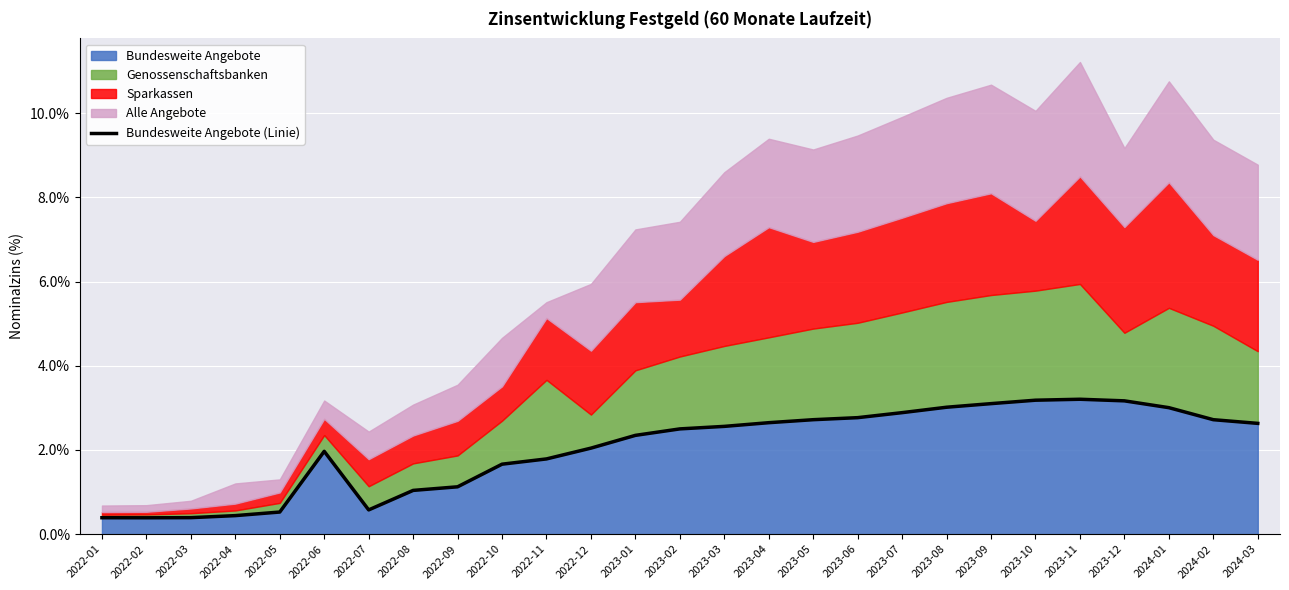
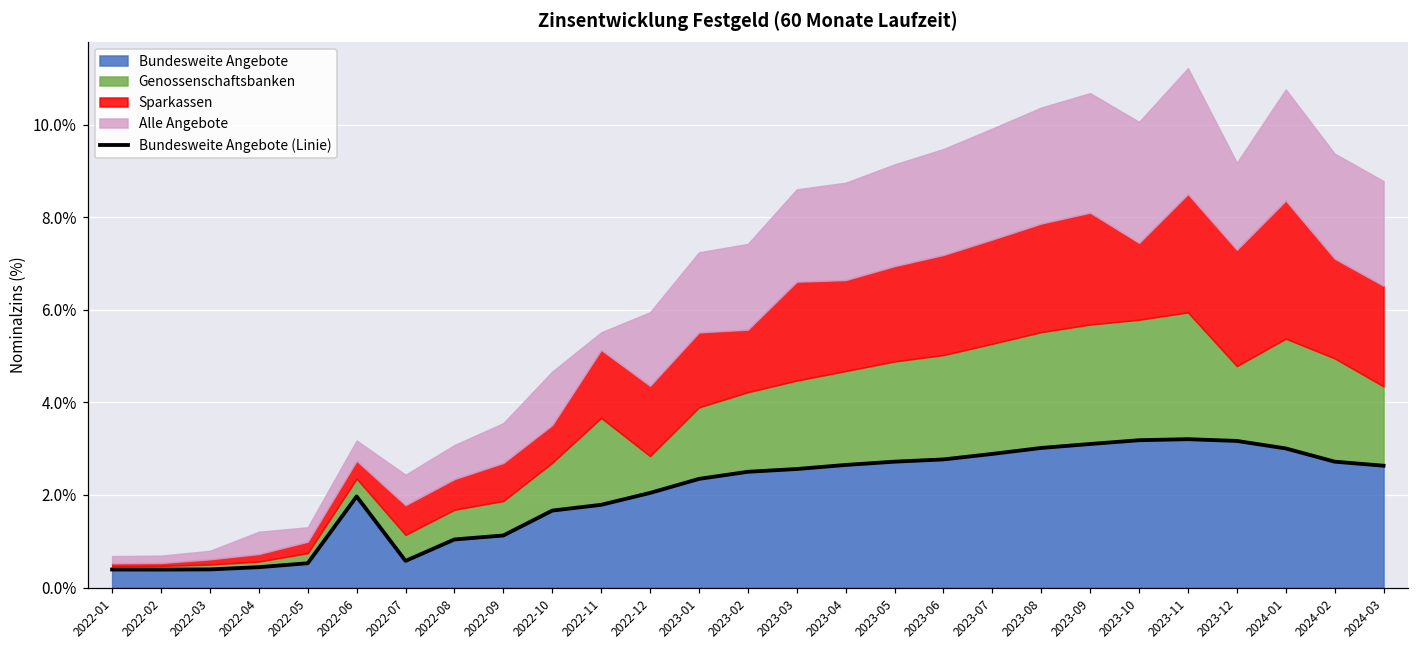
Sparkassen, 2023-04: 2.6% -> 2.0%
